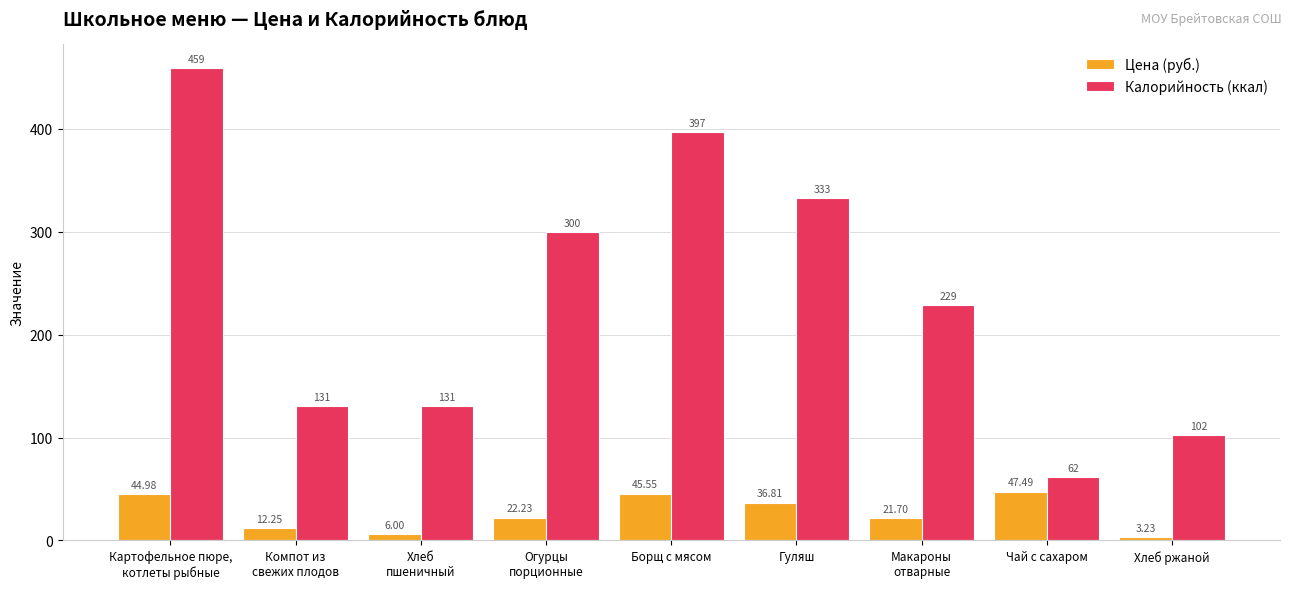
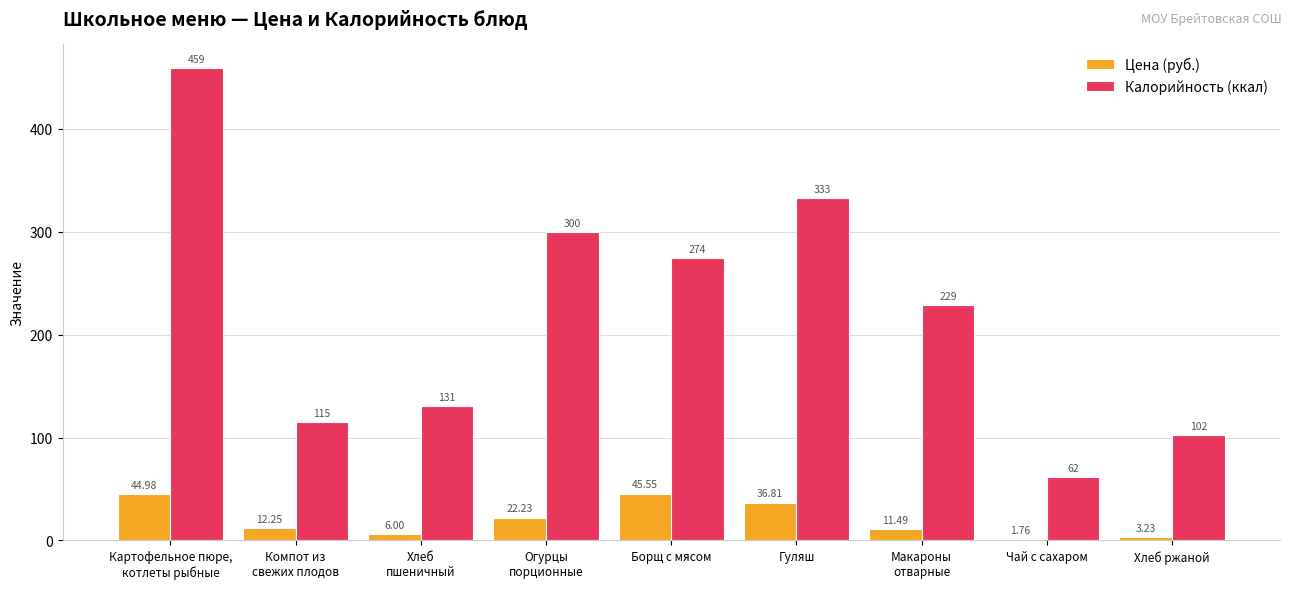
Калорийность (ккал), Компот из свежих плодов: 131 -> 115
Калорийность (ккал), Борщ с мясом: 397 -> 274
Цена (руб.), Макароны отварные: 21.70 -> 11.49
Цена (руб.), Чай с сахаром: 47.49 -> 1.76
